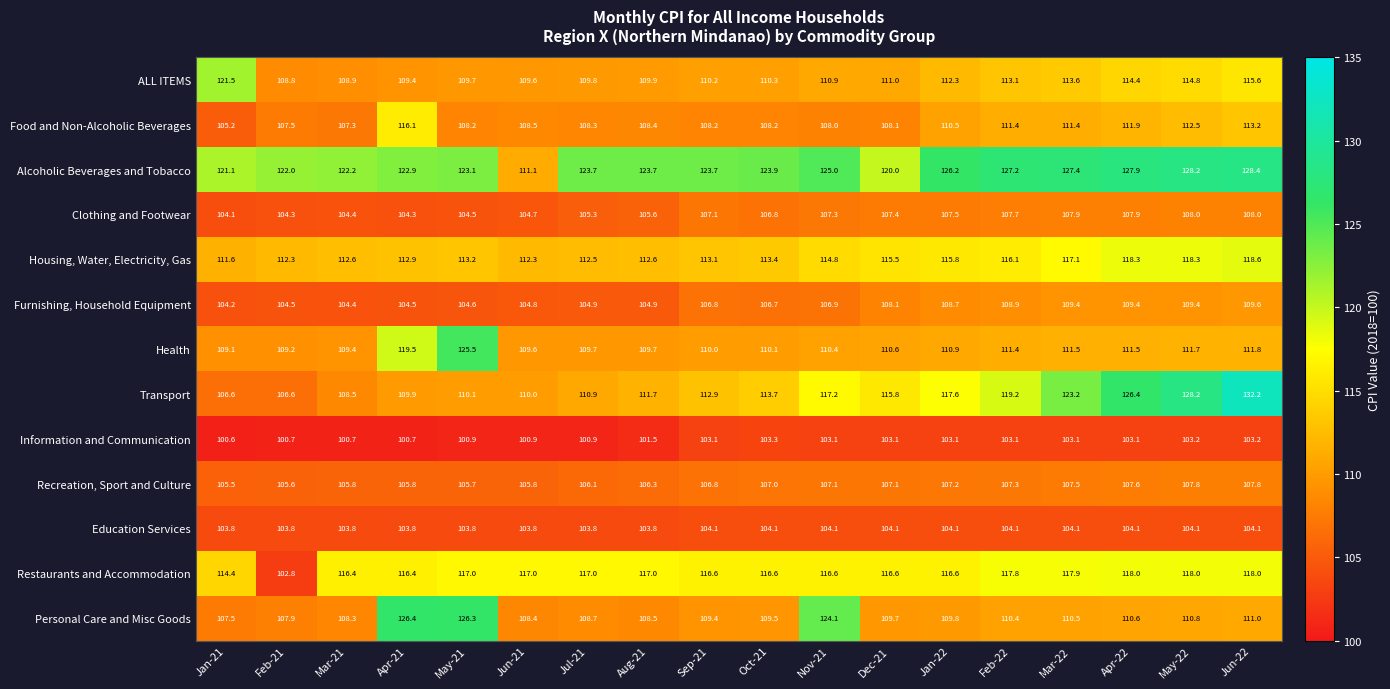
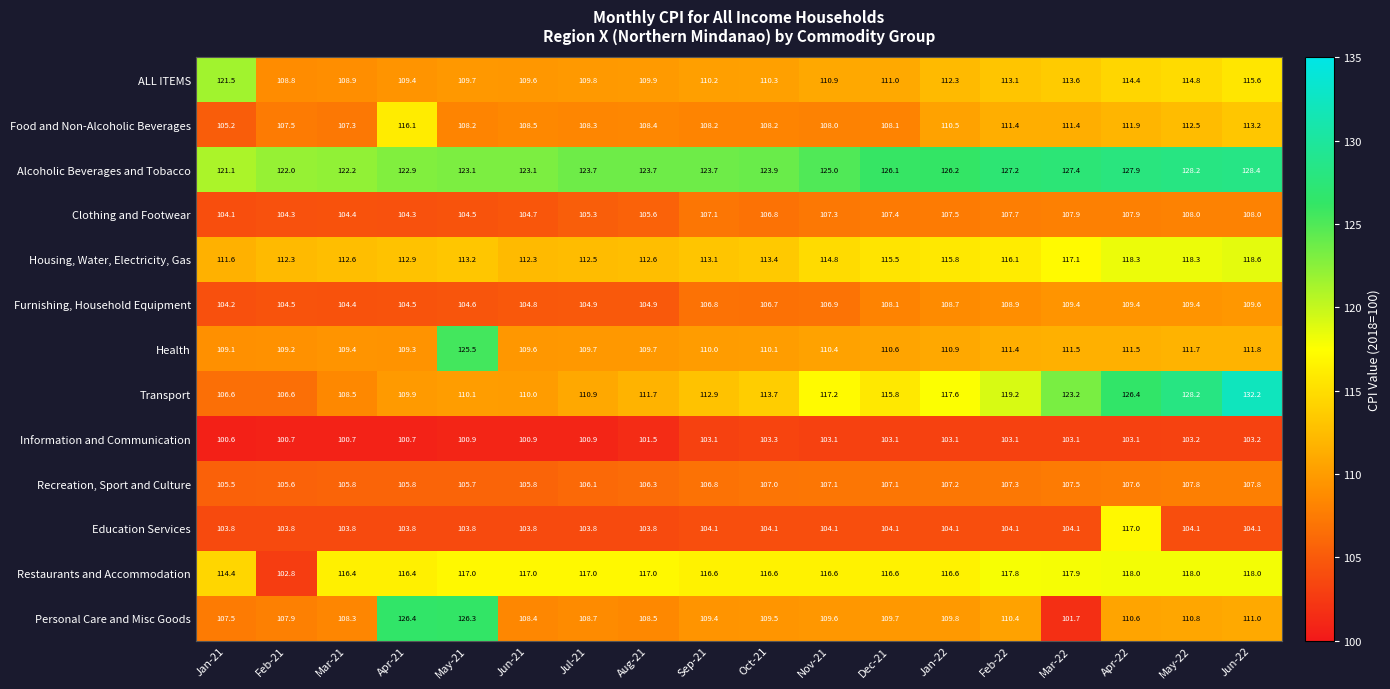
Alcoholic Beverages and Tobacco, Jun-21: 111.1 -> 123.1
Alcoholic Beverages and Tobacco, Dec-21: 120.0 -> 126.1
Health, Apr-21: 119.5 -> 109.3
Education Services, Apr-22: 104.1 -> 117.0
Personal Care and Misc Goods, Nov-21: 124.1 -> 109.6
Personal Care and Misc Goods, Mar-22: 110.5 -> 101.7
